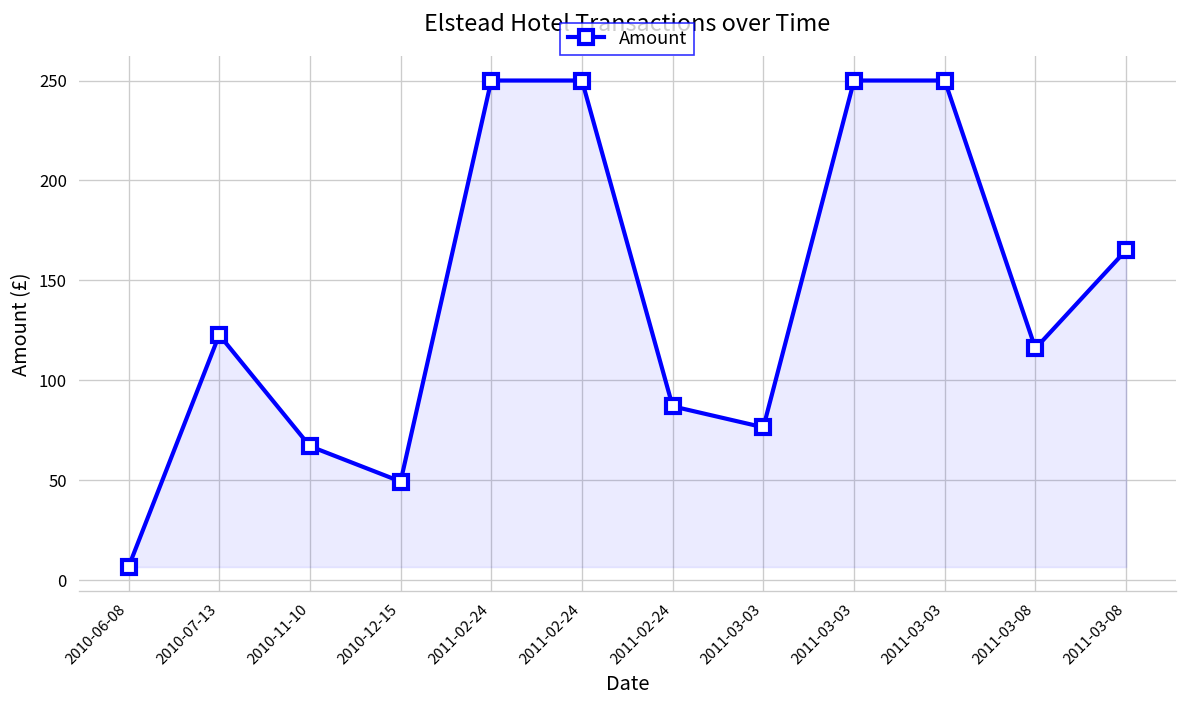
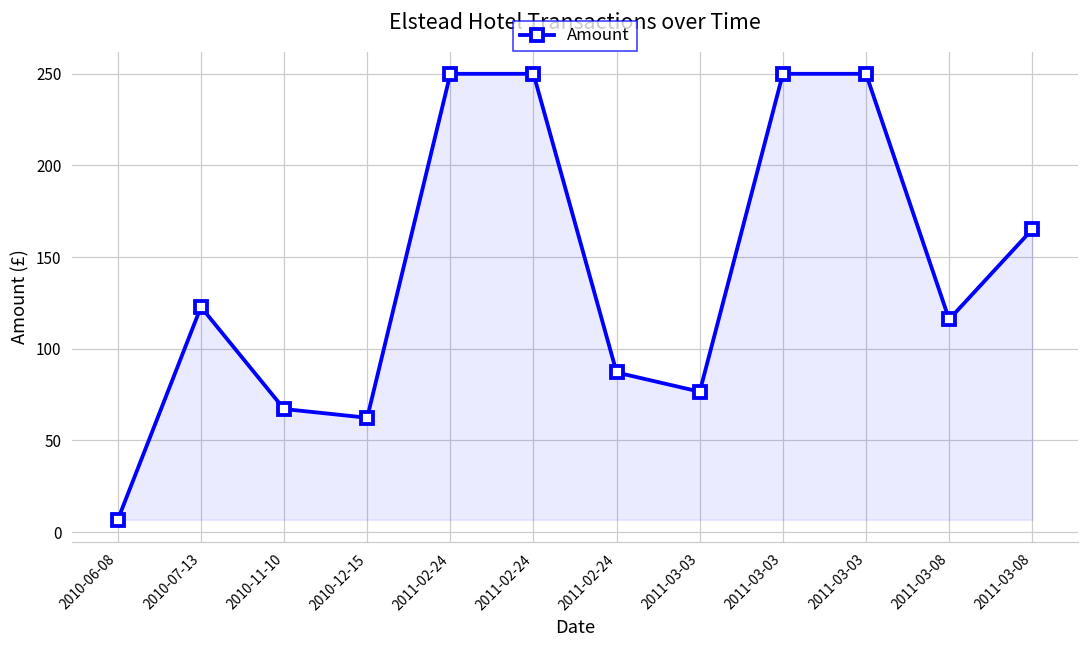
2010-12-15: 49 -> 62
